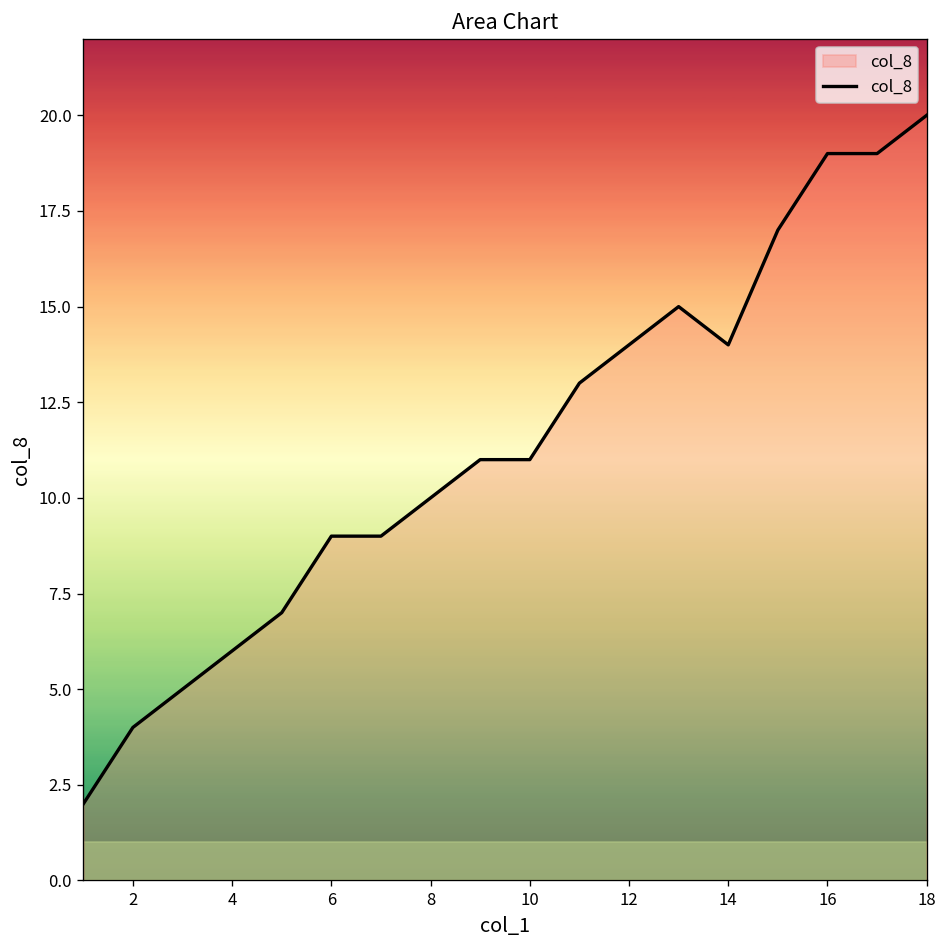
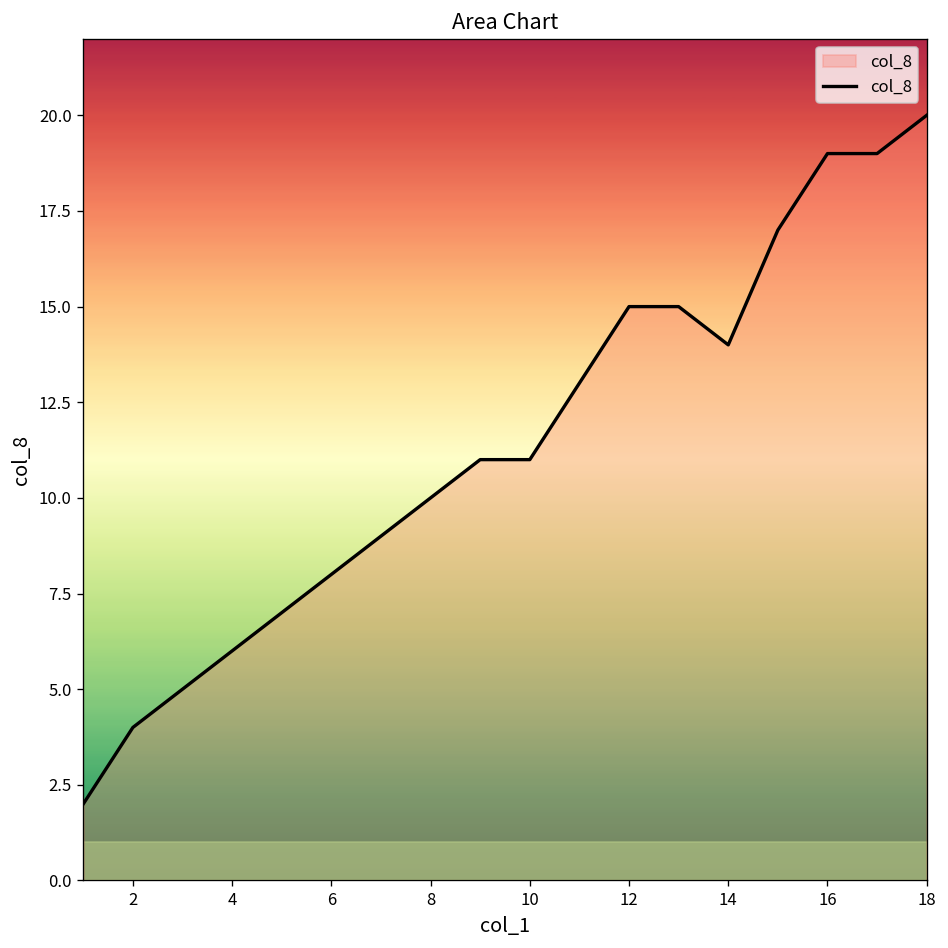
6: 9 -> 8
12: 14 -> 15
